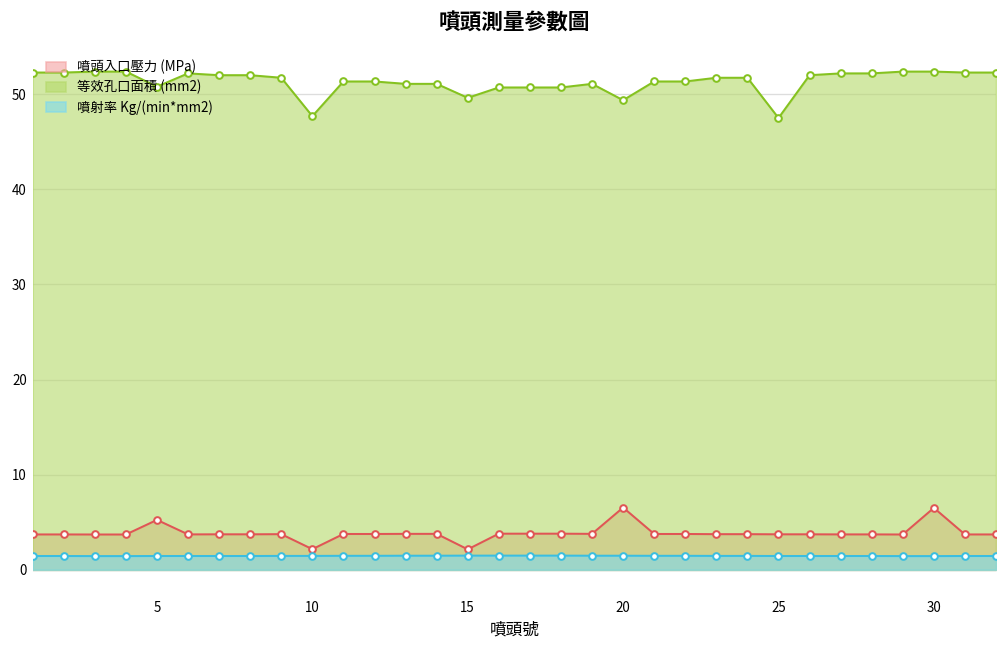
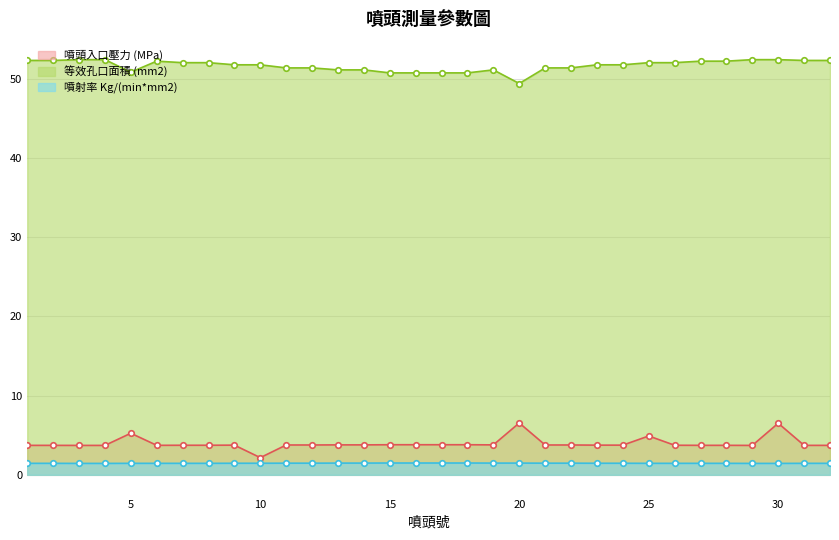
等效孔口面積 (mm2), 10: 48 -> 52
噴頭入口壓力 (MPa), 15: 2 -> 4
等效孔口面積 (mm2), 15: 50 -> 51
噴頭入口壓力 (MPa), 25: 4 -> 5
等效孔口面積 (mm2), 25: 48 -> 52
